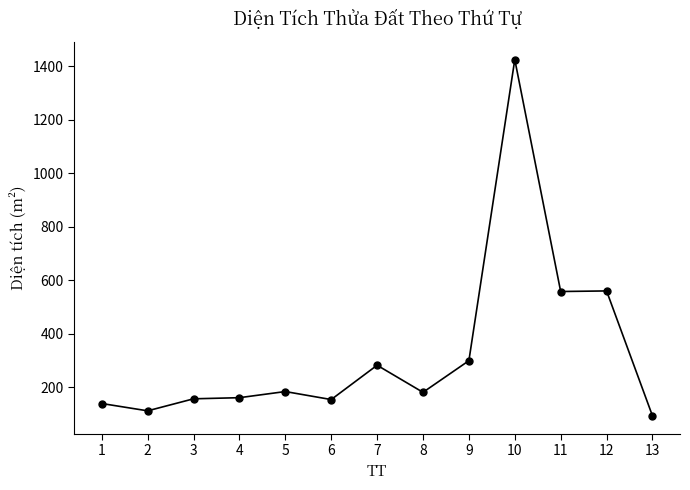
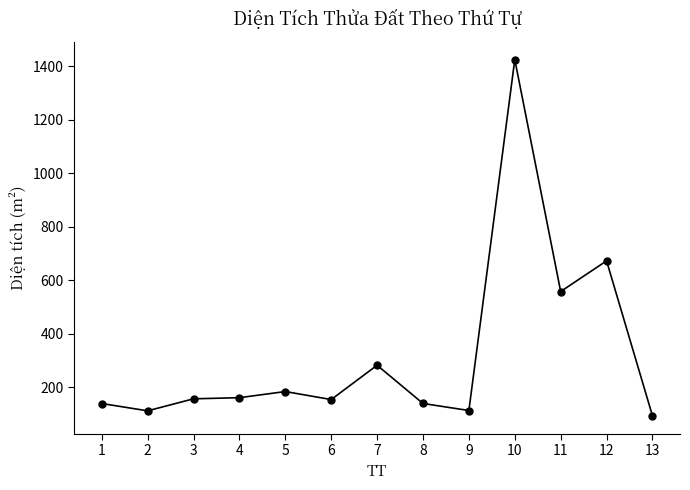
8: 180 -> 140
9: 300 -> 110
12: 560 -> 670
